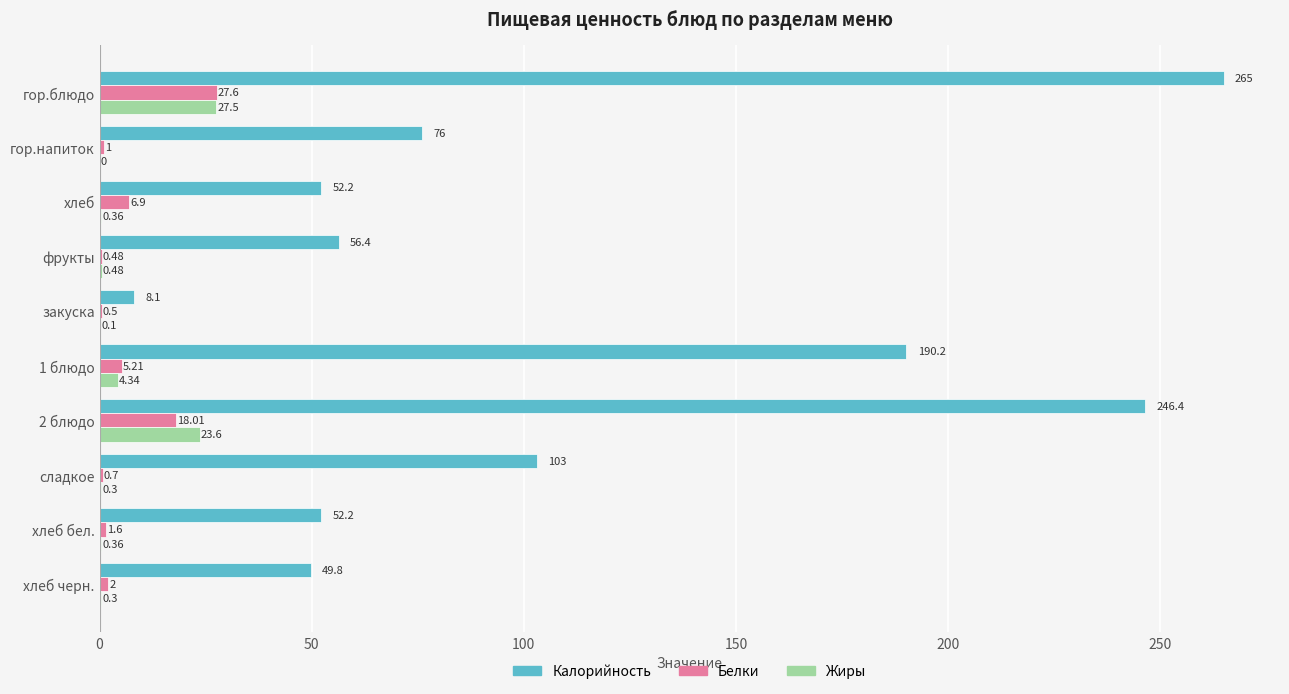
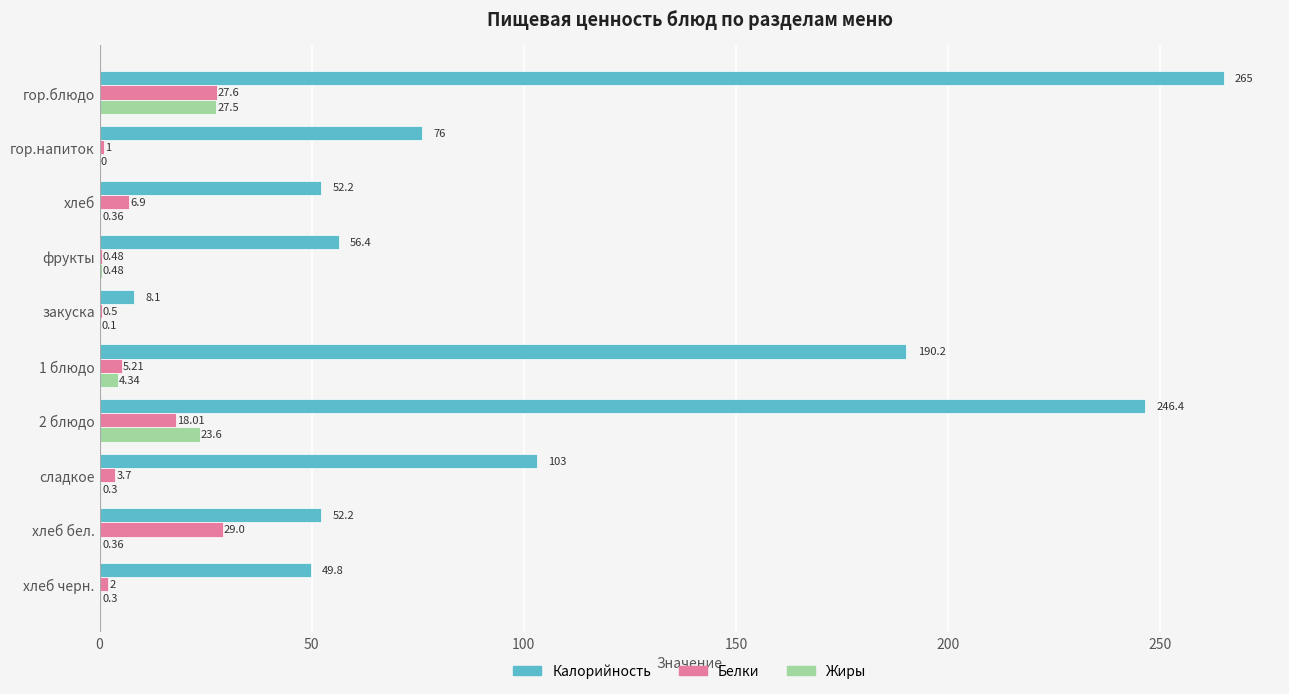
Белки, сладкое: 0.7 -> 3.7
Белки, хлеб бел.: 1.6 -> 29.0
